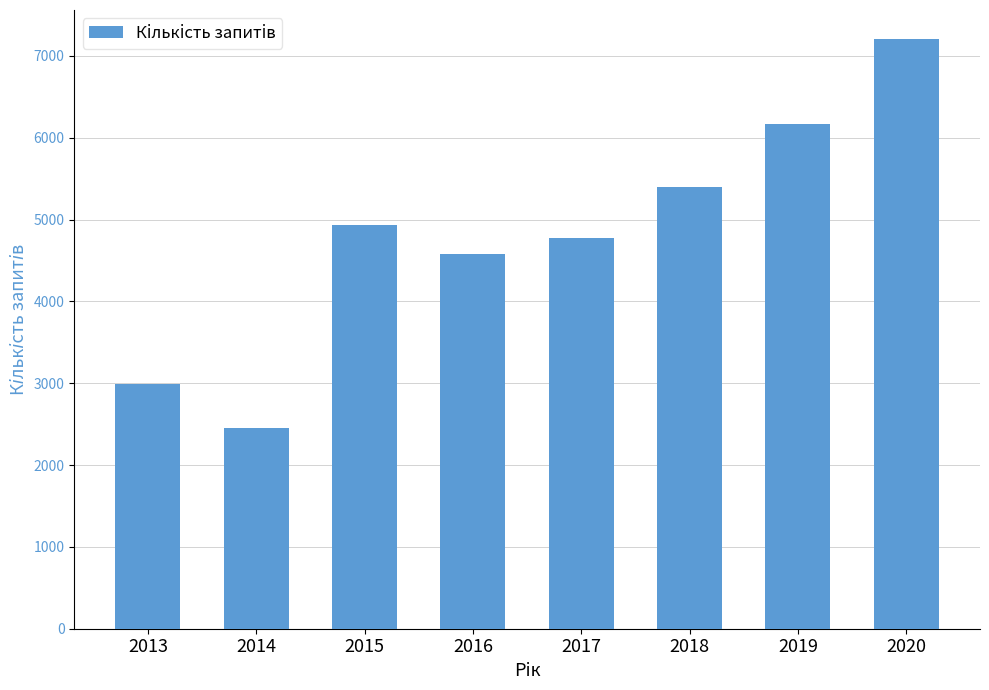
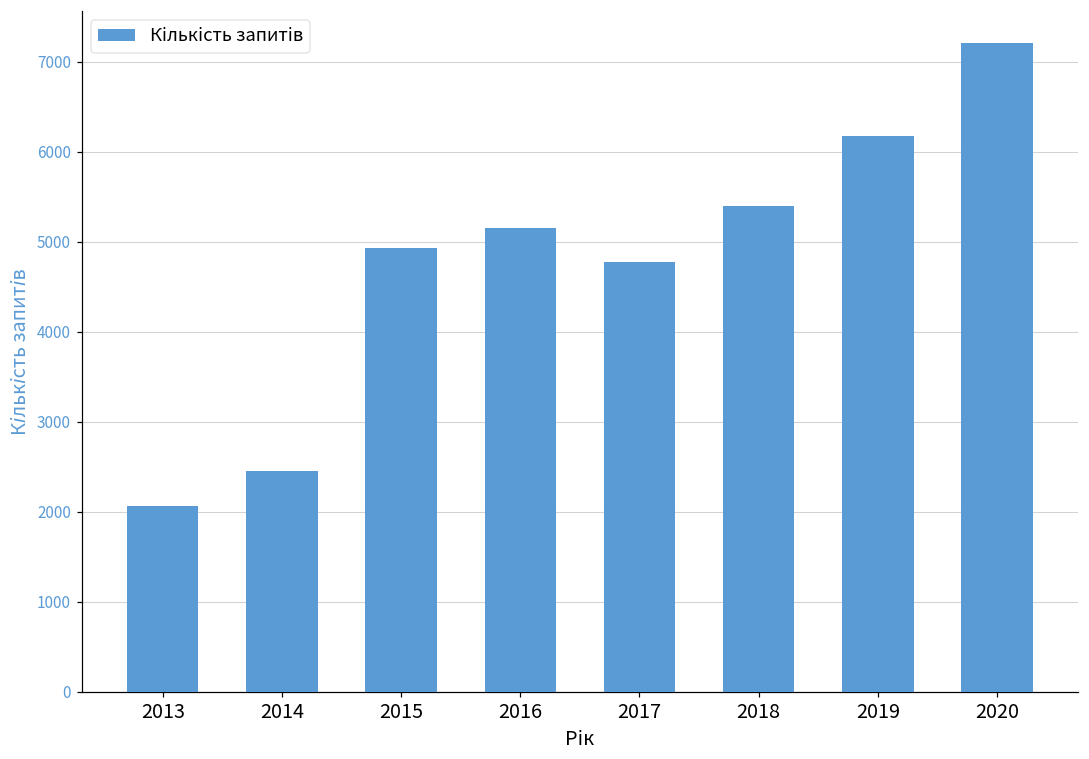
2013: 3000 -> 2100
2016: 4600 -> 5200
